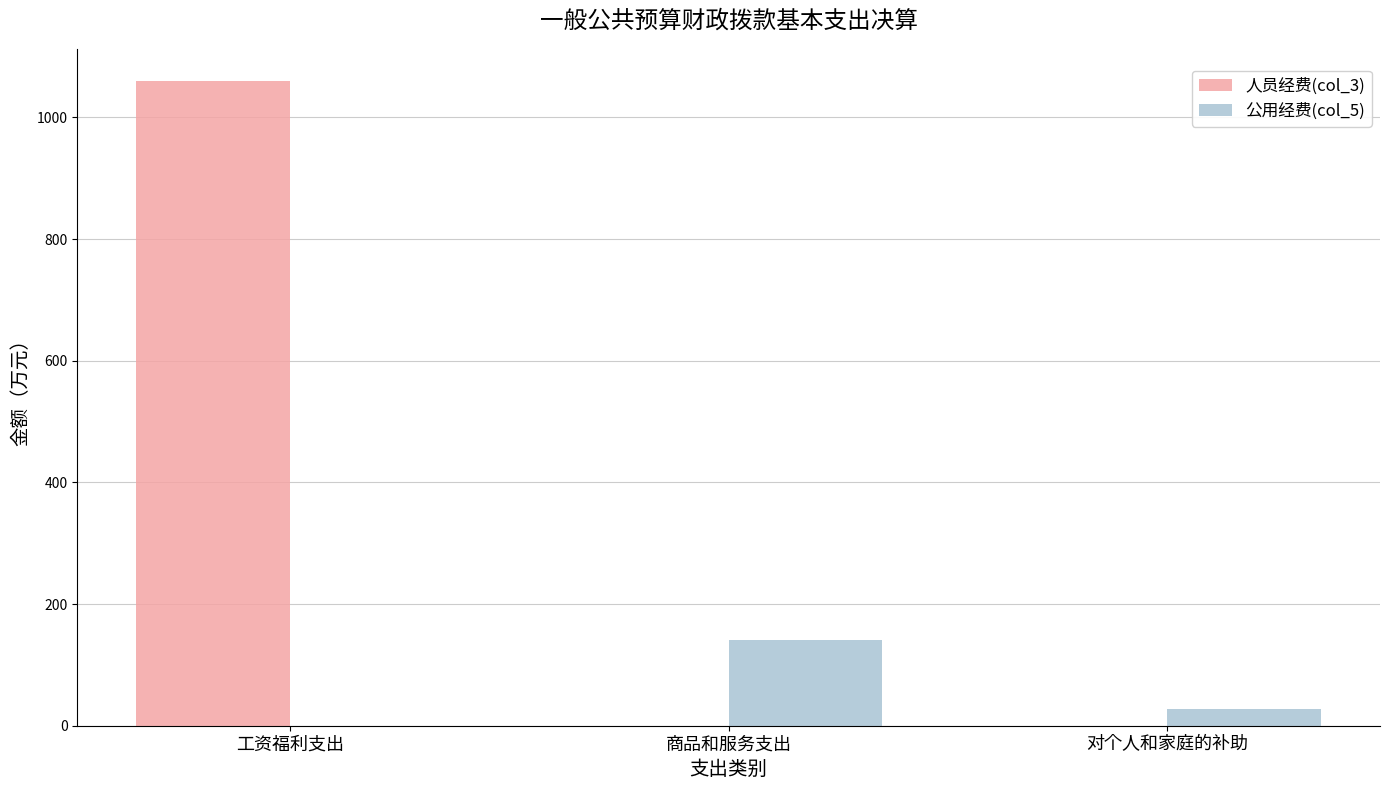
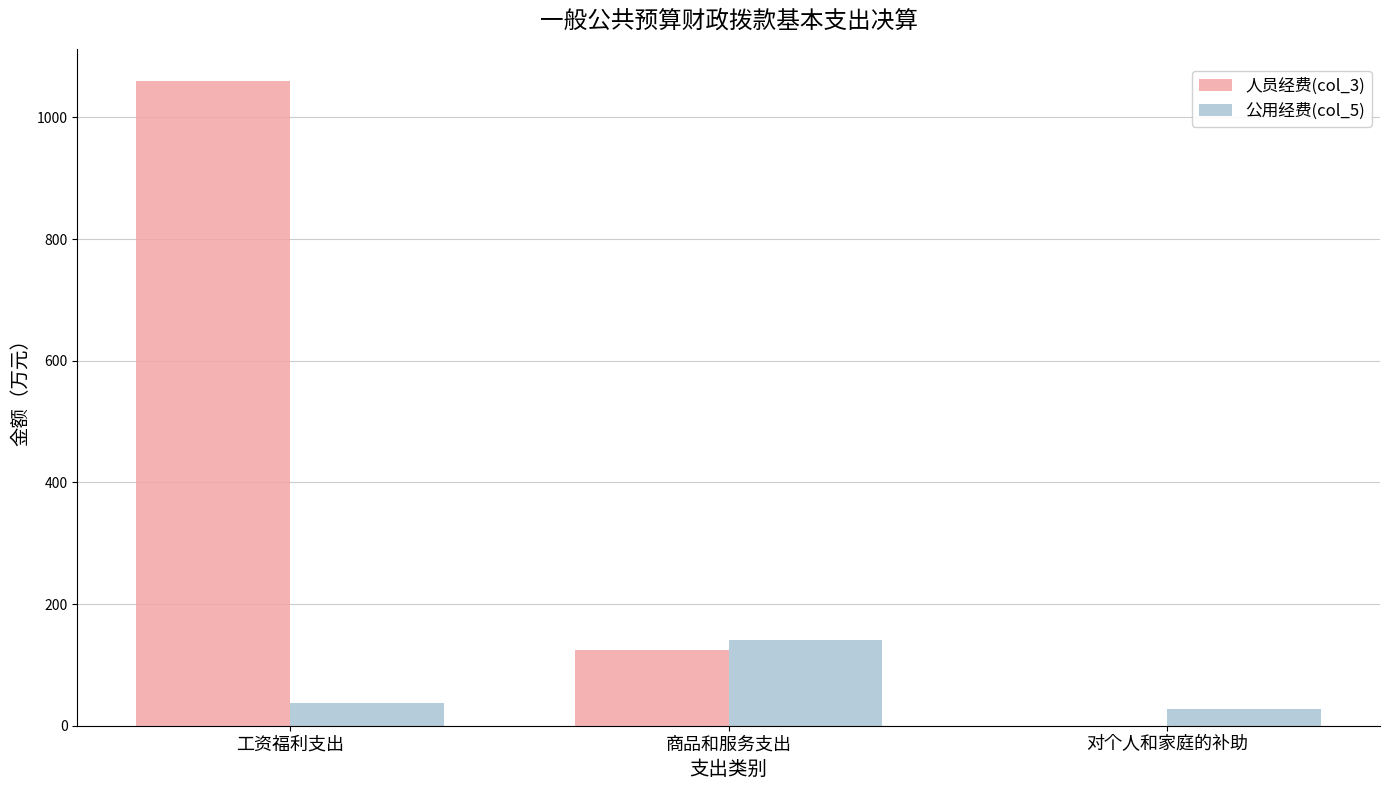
公用经费(col_5), 工资福利支出: 0 -> 40
人员经费(col_3), 商品和服务支出: 0 -> 120
